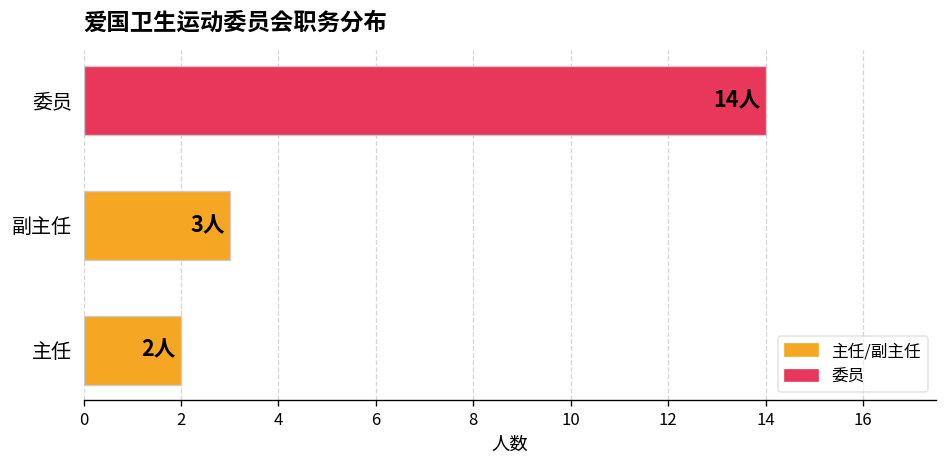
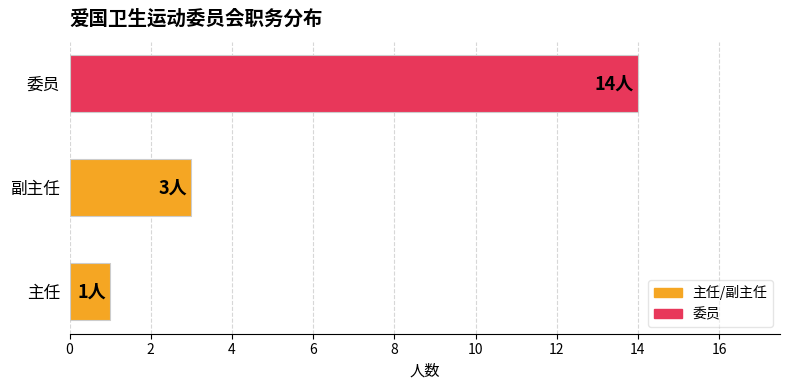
主任: 2人 -> 1人
